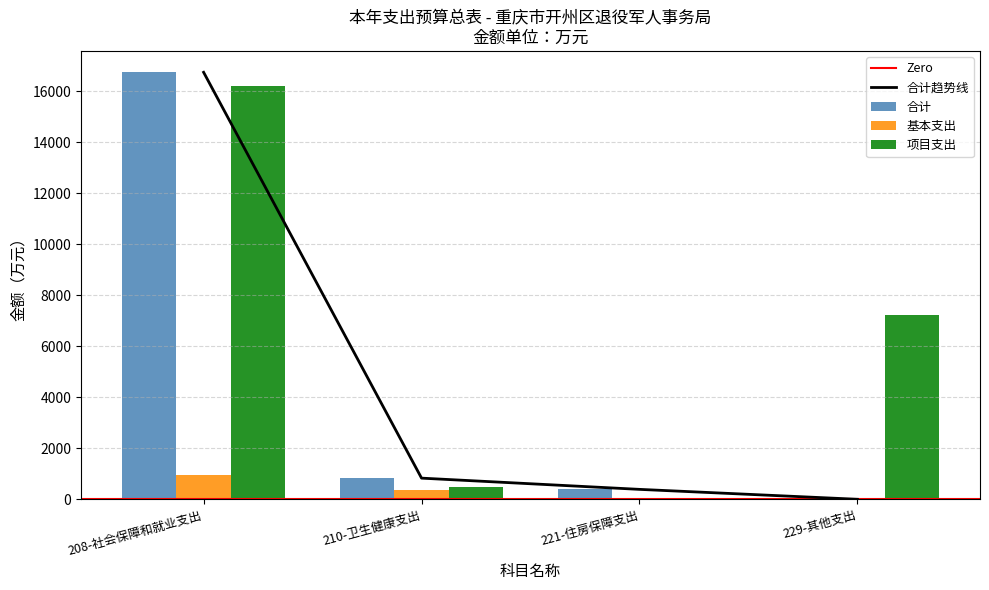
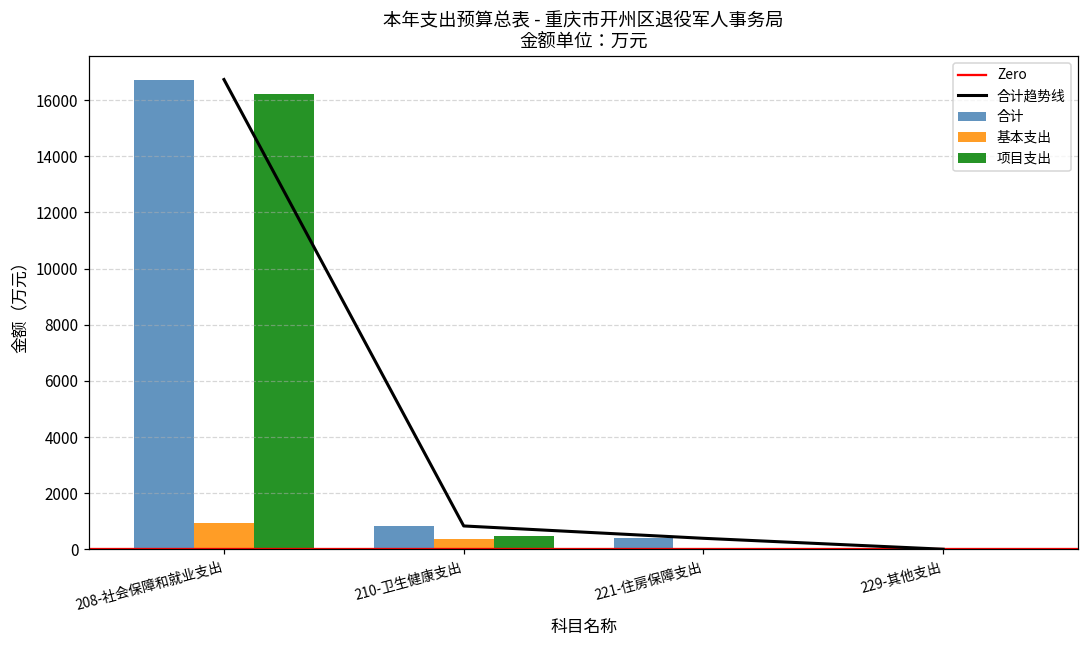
项目支出, 229-其他支出: 7200 -> 0
